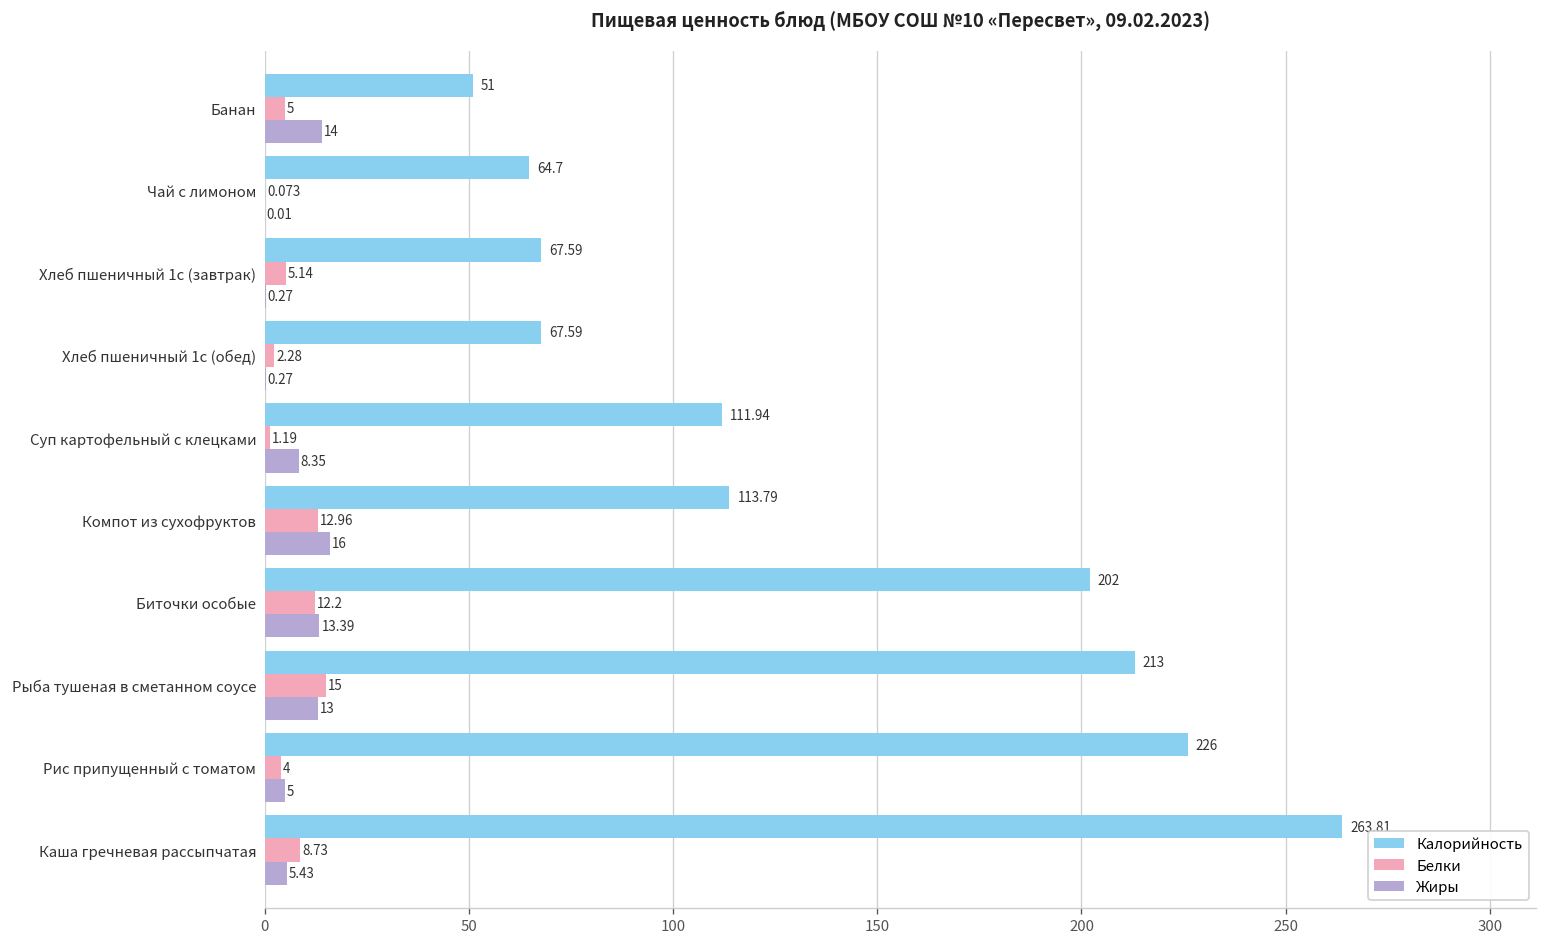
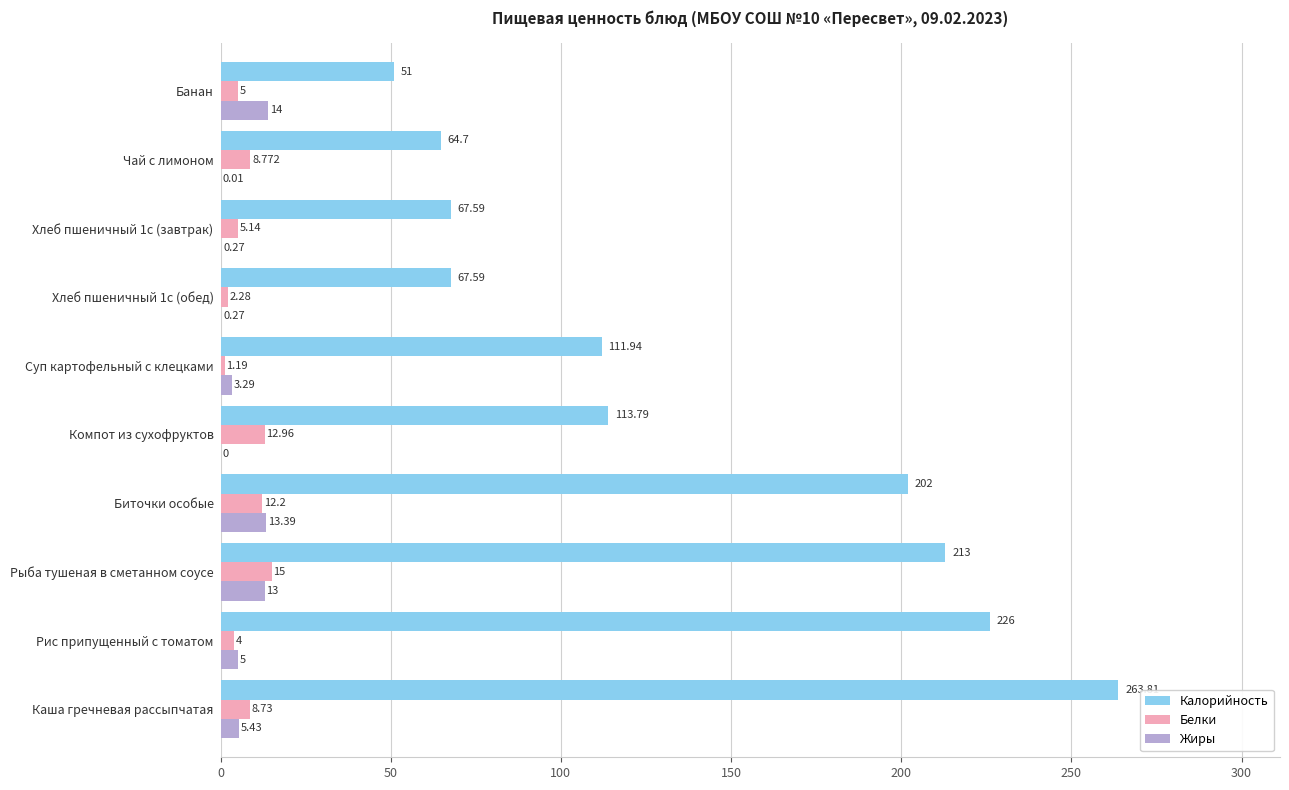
Белки, Чай с лимоном: 0.073 -> 8.772
Жиры, Суп картофельный с клецками: 8.35 -> 3.29
Жиры, Компот из сухофруктов: 16 -> 0
